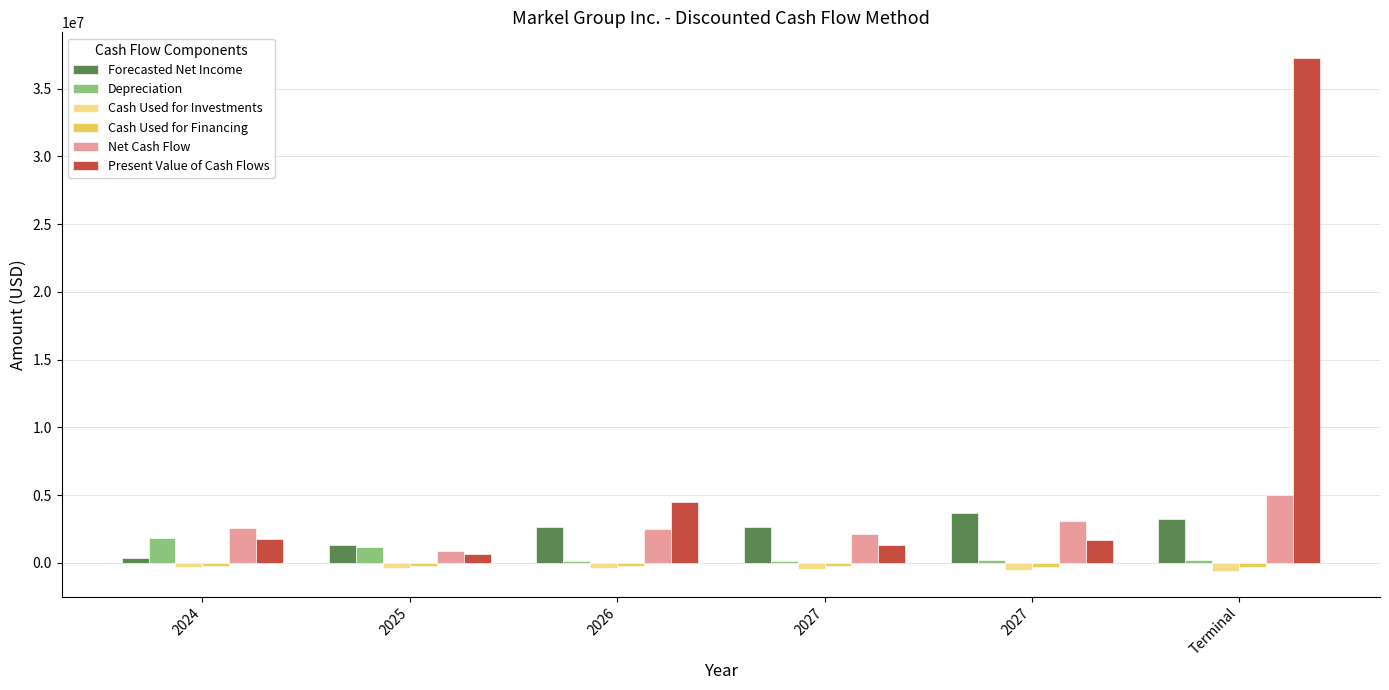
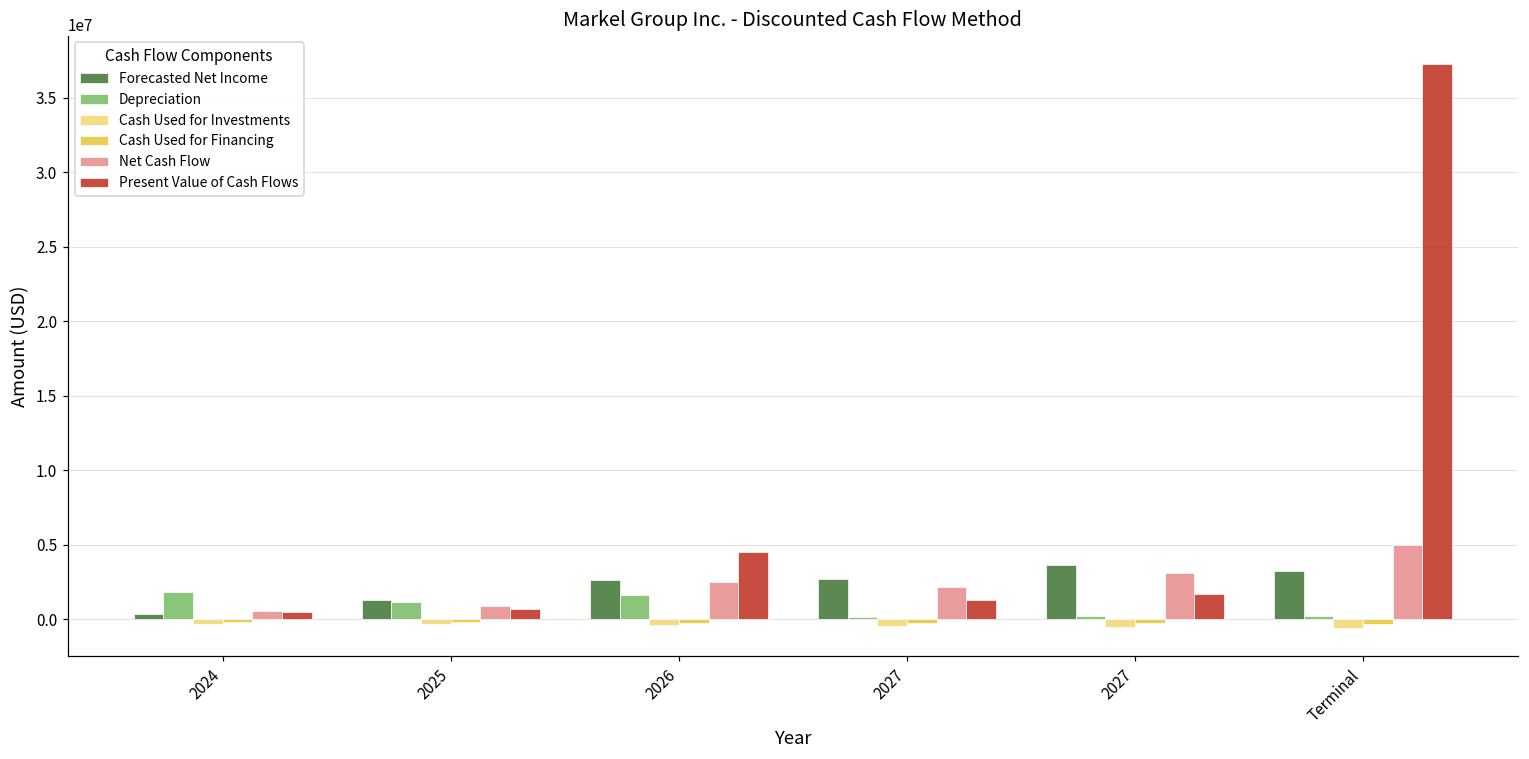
Net Cash Flow, 2024: 2500000 -> 500000
Present Value of Cash Flows, 2024: 1800000 -> 500000
Depreciation, 2026: 100000 -> 1600000
